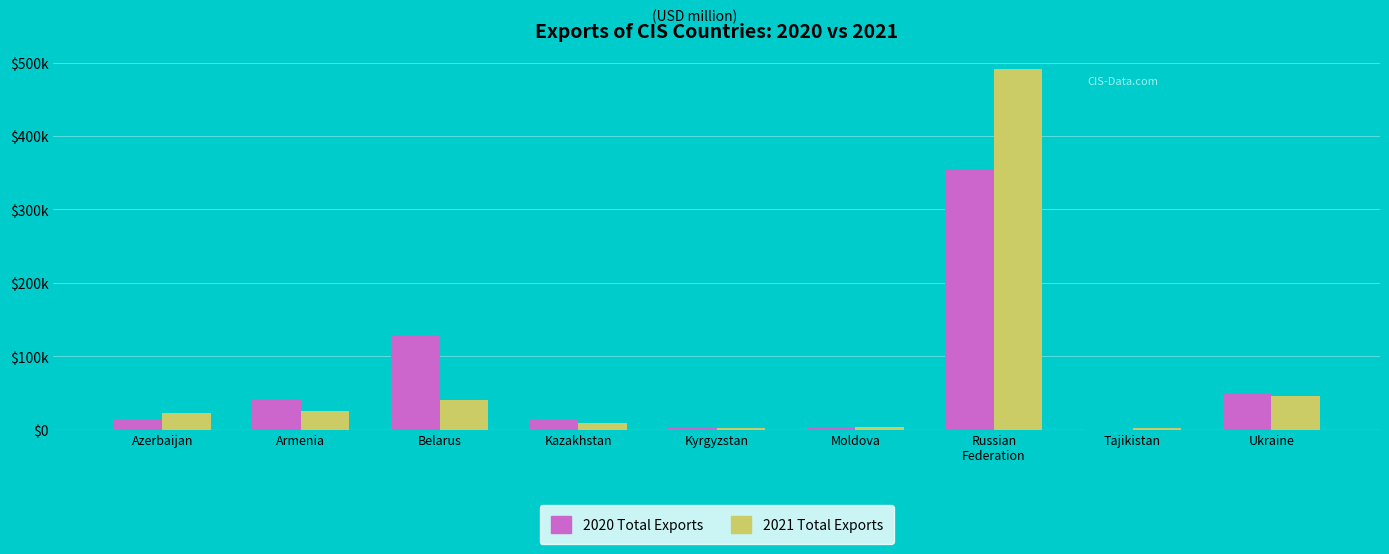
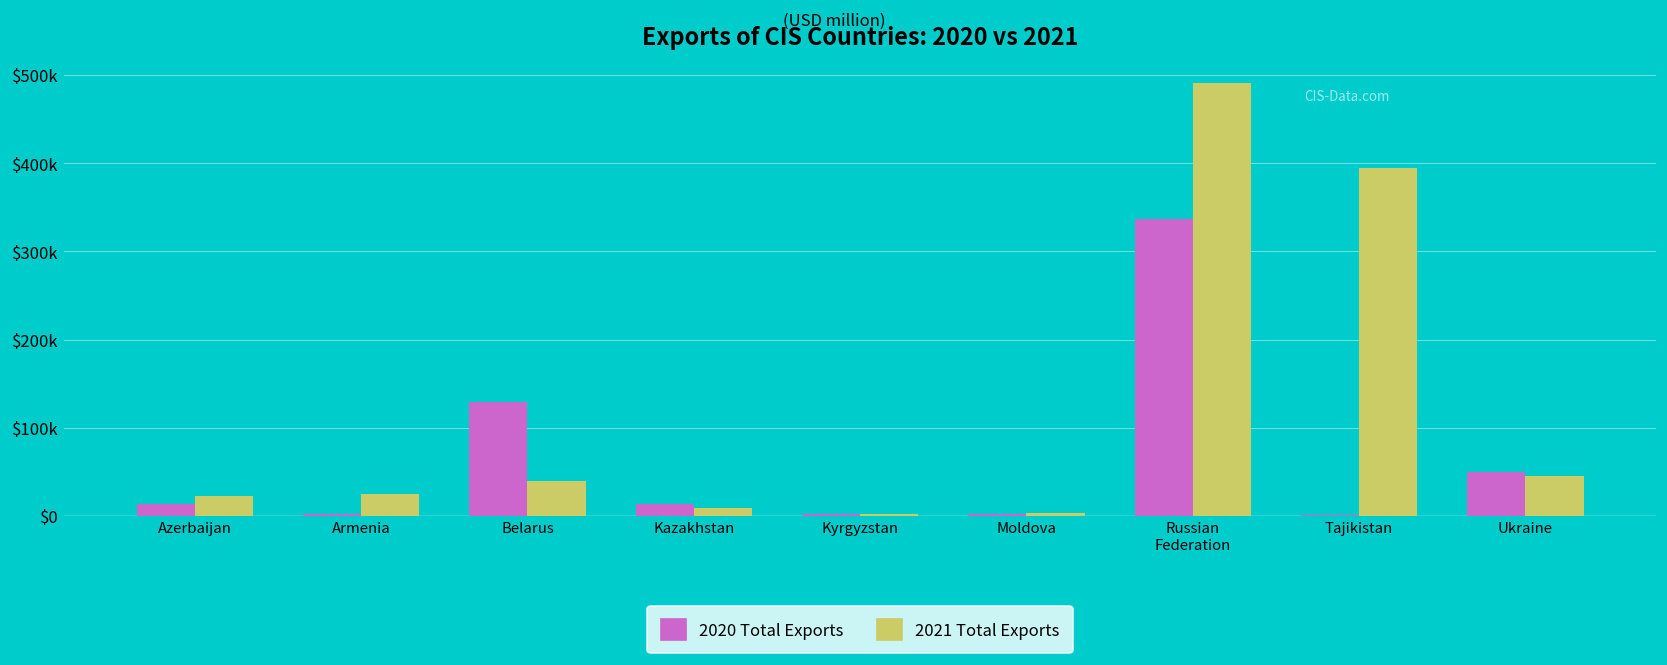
2020 Total Exports, Armenia: $40000 -> $0
2020 Total Exports, Russian Federation: $350000 -> $340000
2021 Total Exports, Tajikistan: $0 -> $390000
